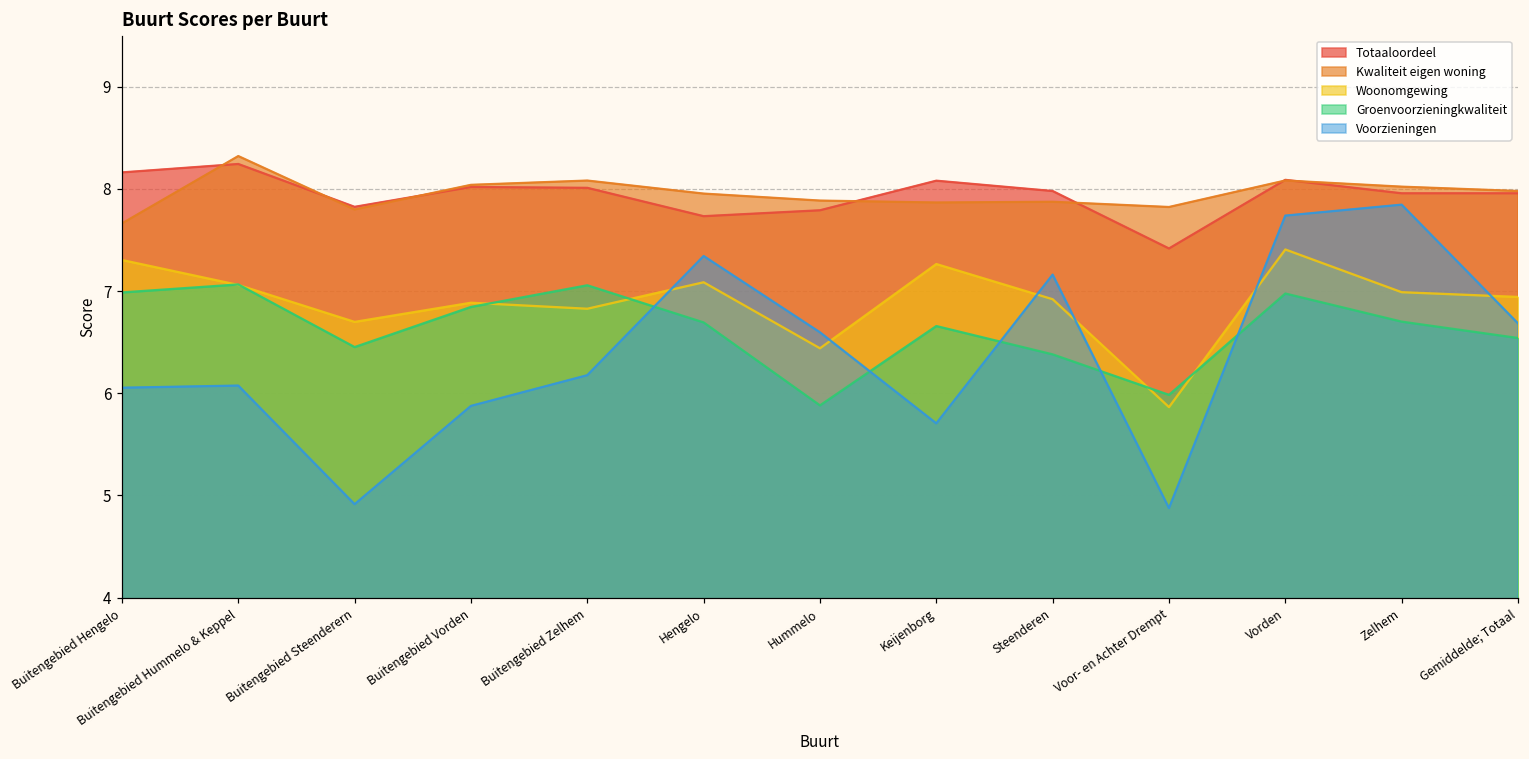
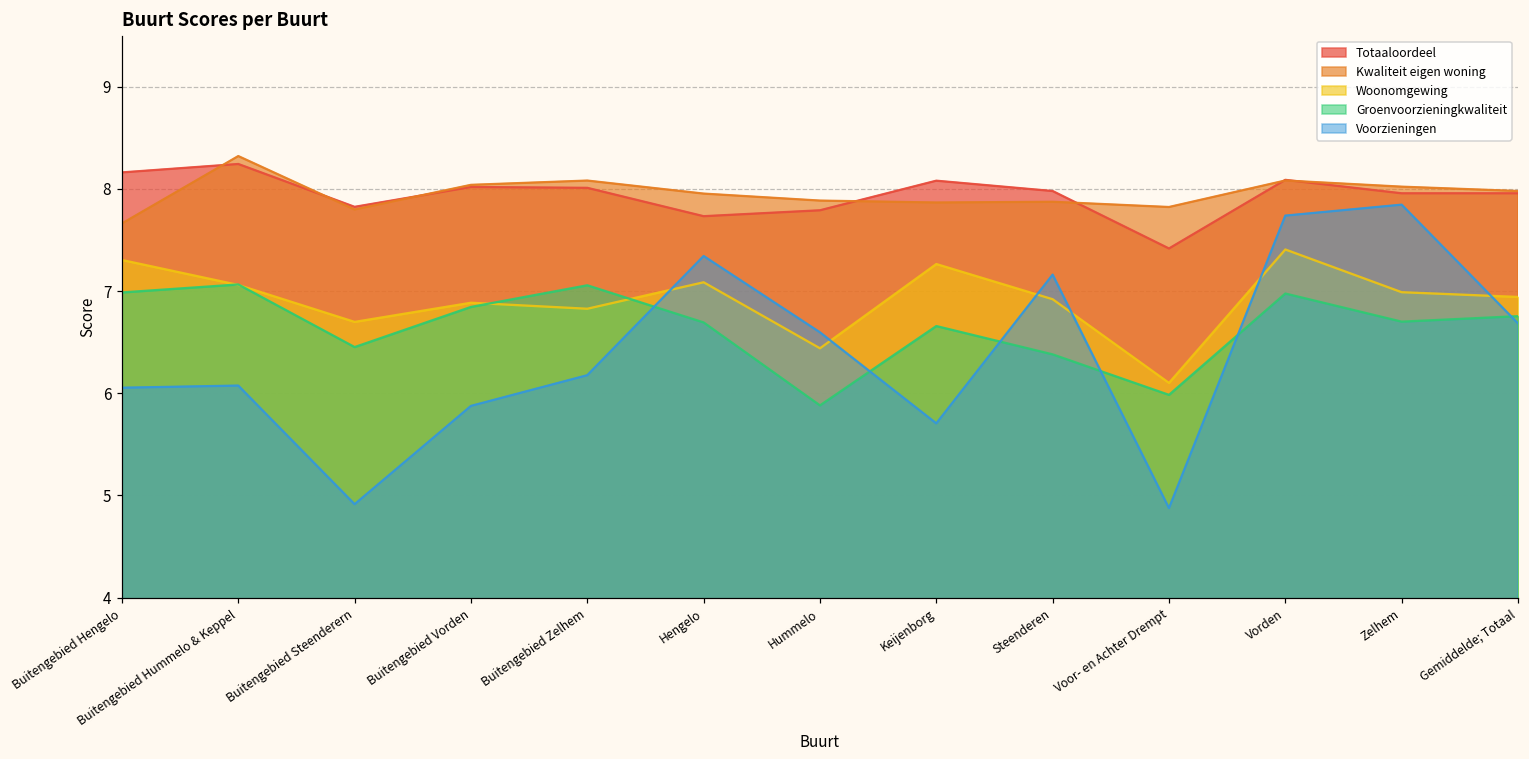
Woonomgewing, Voor- en Achter Drempt: 5.9 -> 6.1
Groenvoorzieningkwaliteit, Gemiddelde; Totaal: 6.5 -> 6.8
